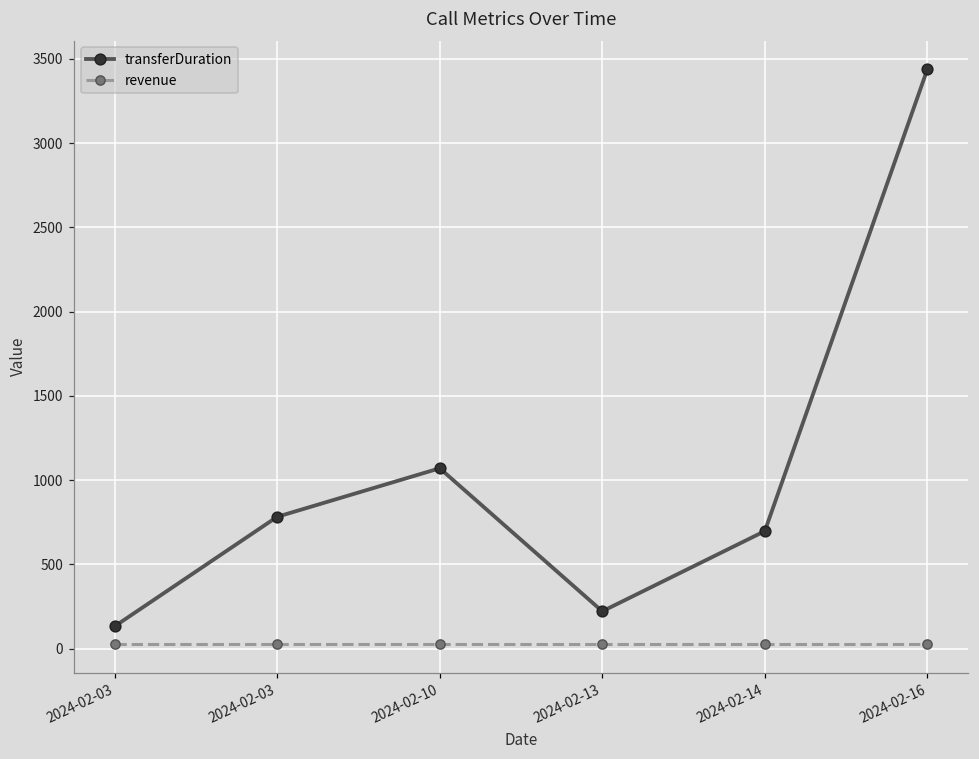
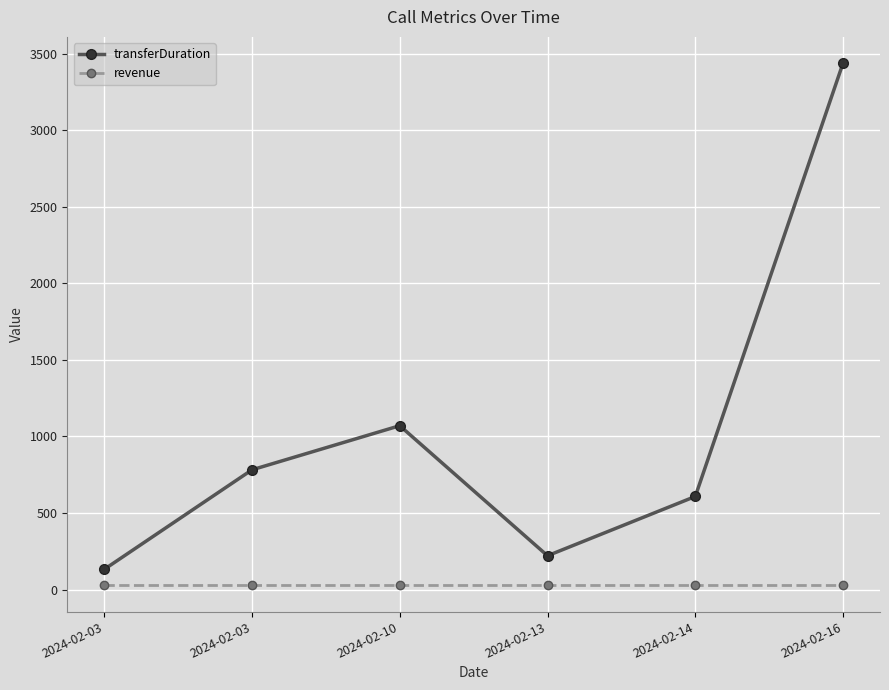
transferDuration, 2024-02-14: 700 -> 610
